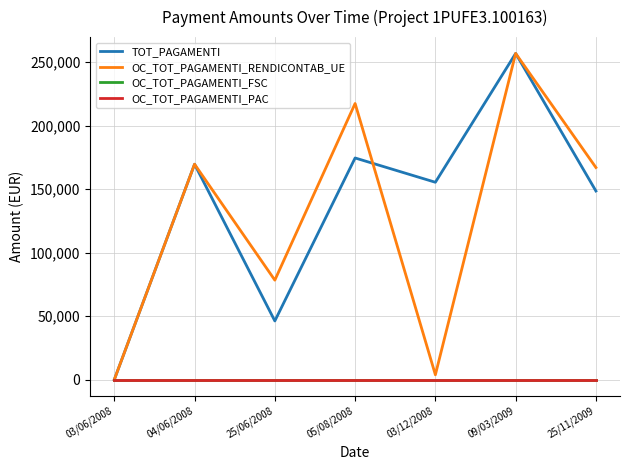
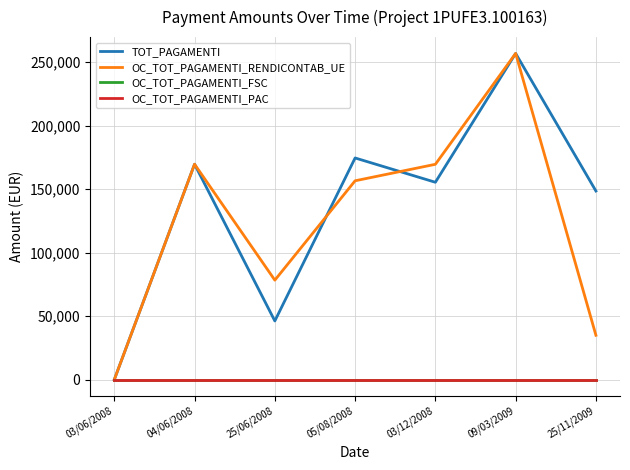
OC_TOT_PAGAMENTI_RENDICONTAB_UE, 05/08/2008: 218,000 -> 157,000
OC_TOT_PAGAMENTI_RENDICONTAB_UE, 03/12/2008: 4,000 -> 170,000
OC_TOT_PAGAMENTI_RENDICONTAB_UE, 25/11/2009: 167,000 -> 35,000
